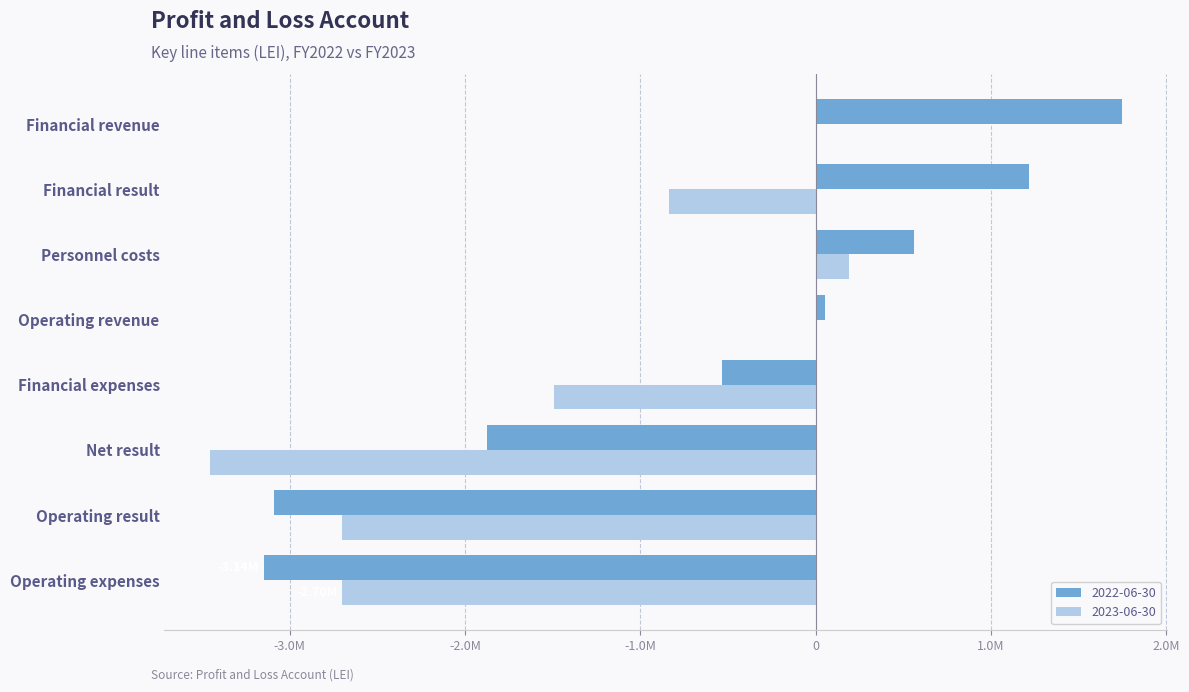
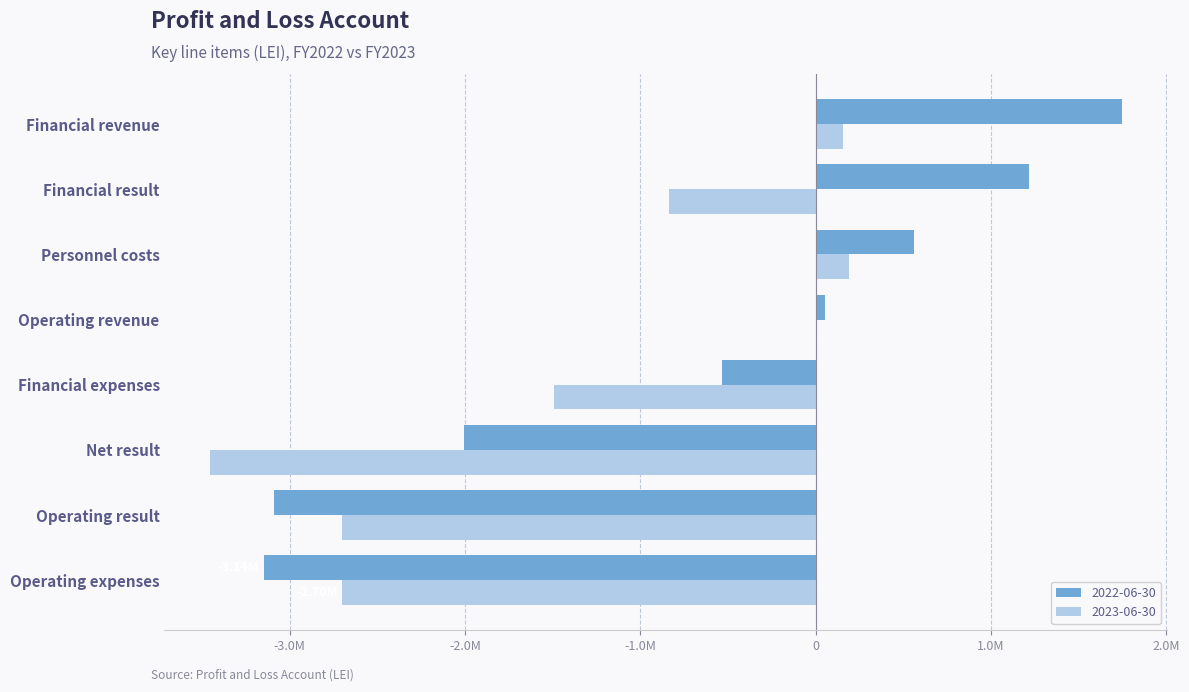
2023-06-30, Financial revenue: 10000 -> 150000
2022-06-30, Net result: -1880000 -> -2000000
